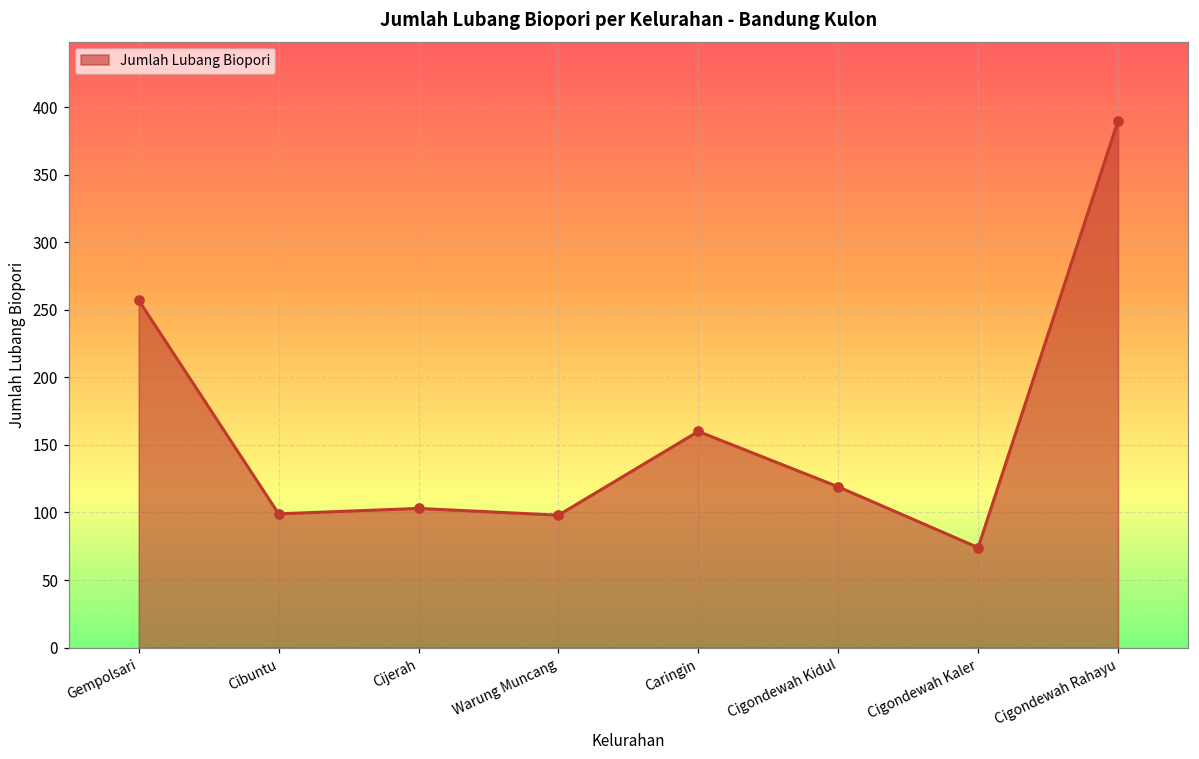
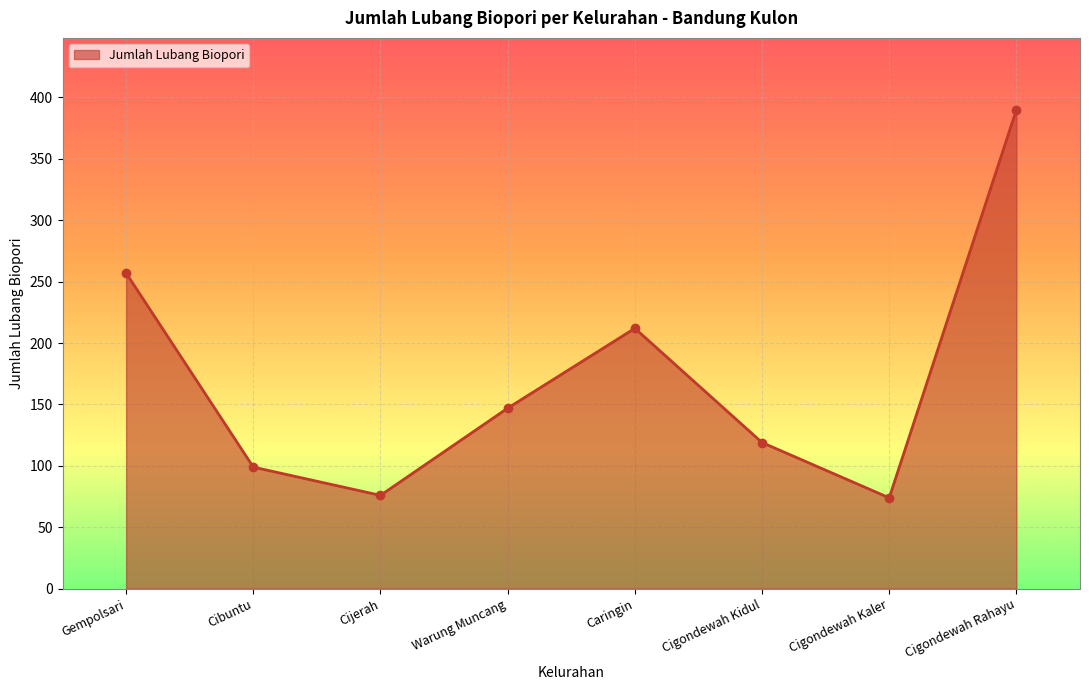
Cijerah: 103 -> 76
Warung Muncang: 98 -> 147
Caringin: 160 -> 212
